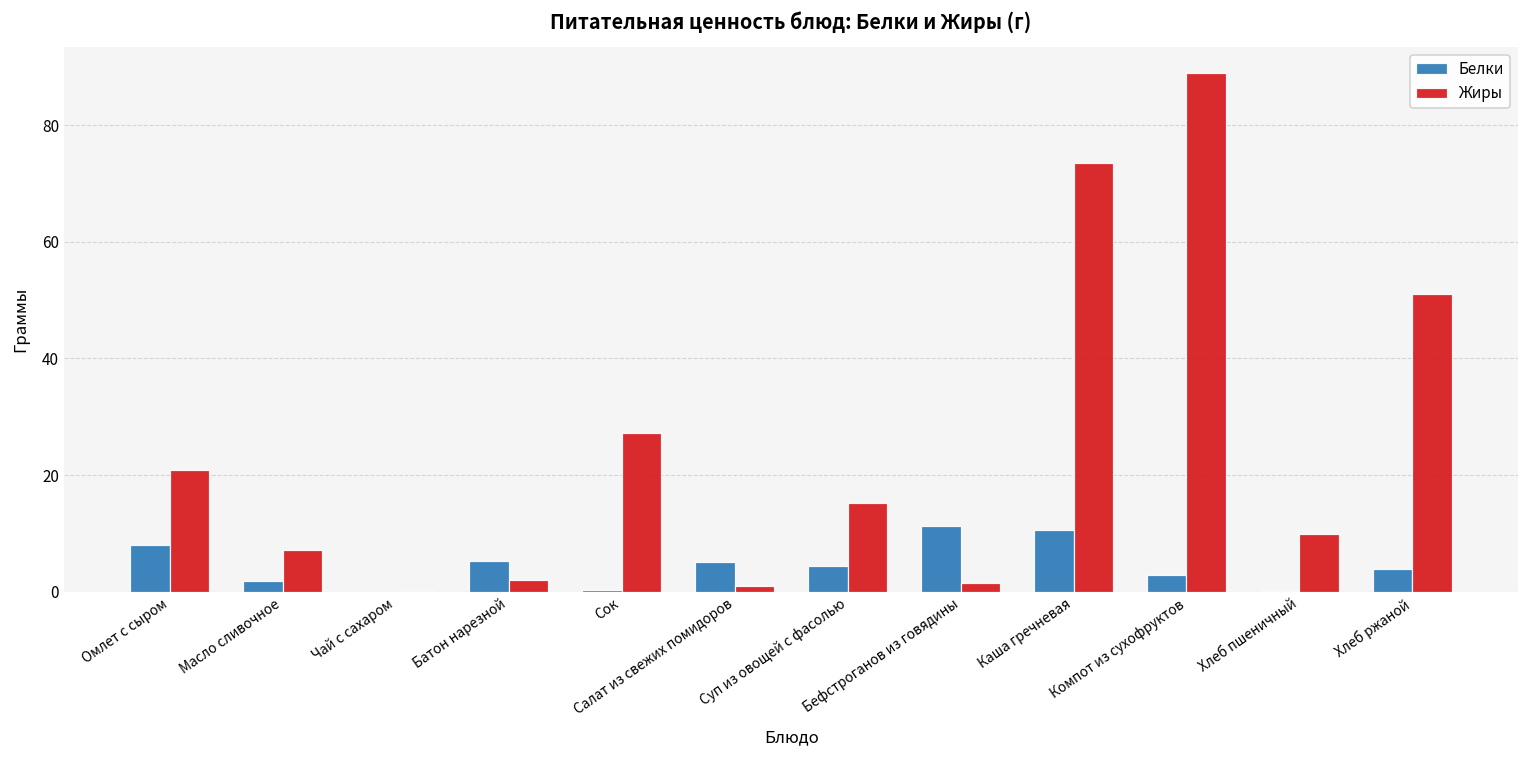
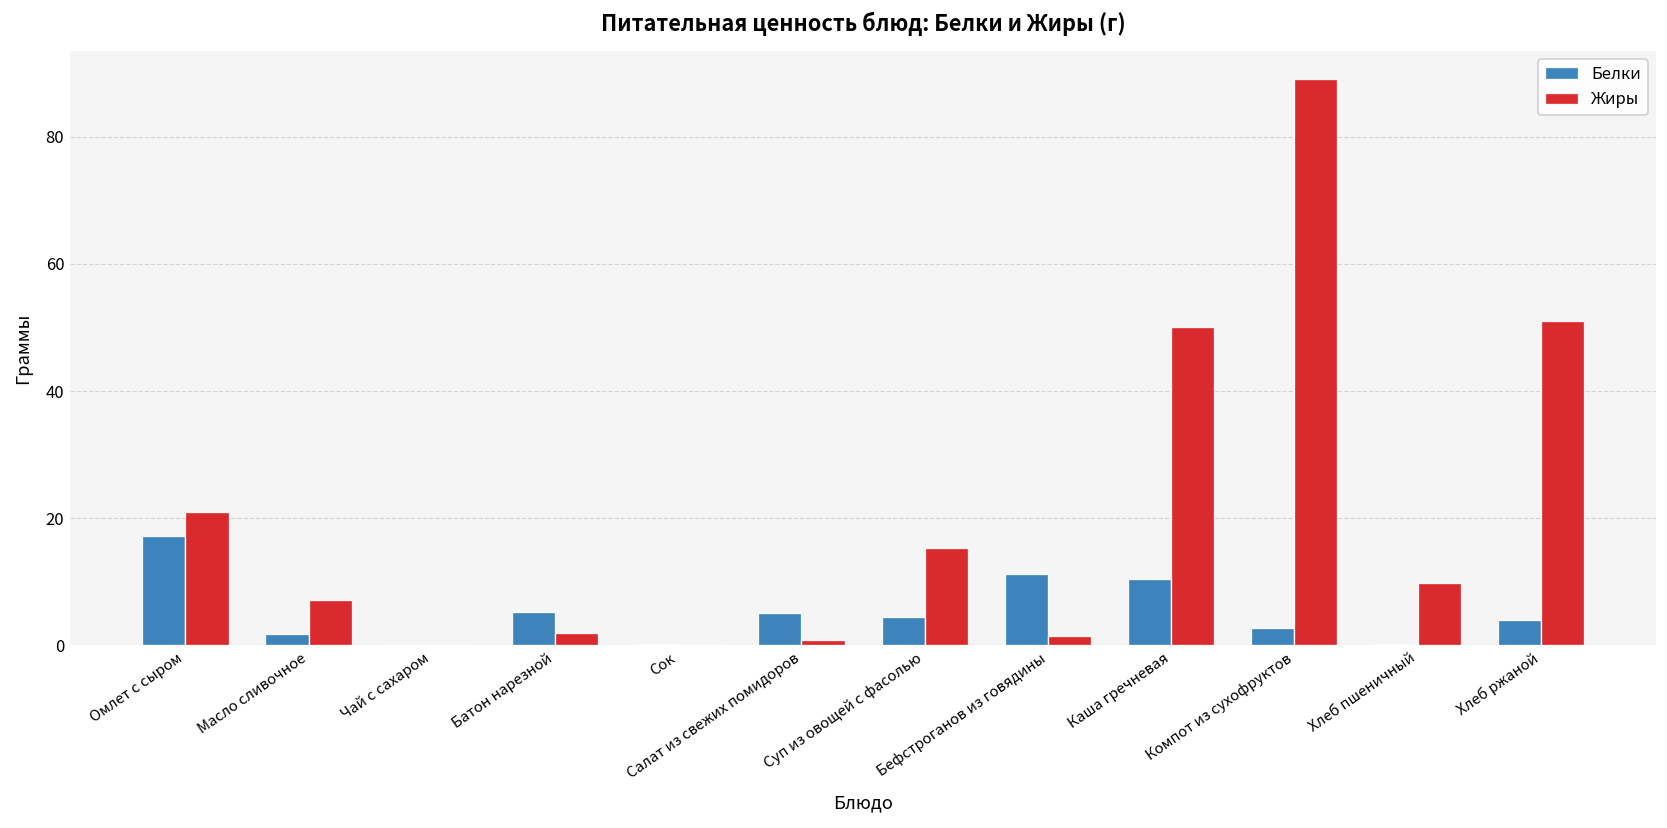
Белки, Омлет с сыром: 8 -> 17
Жиры, Сок: 27 -> 0
Жиры, Каша гречневая: 74 -> 50
